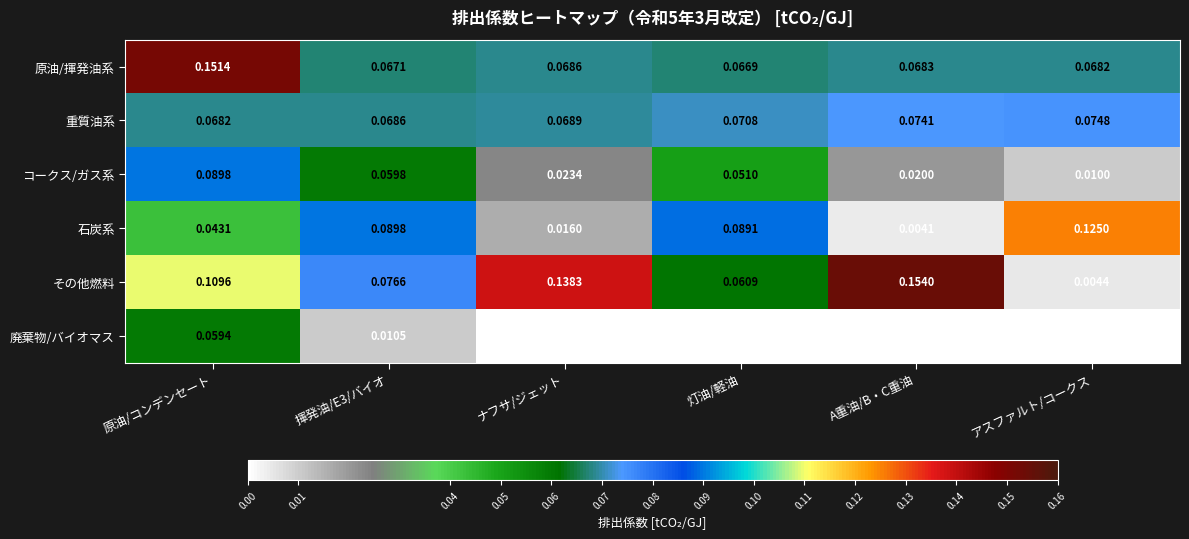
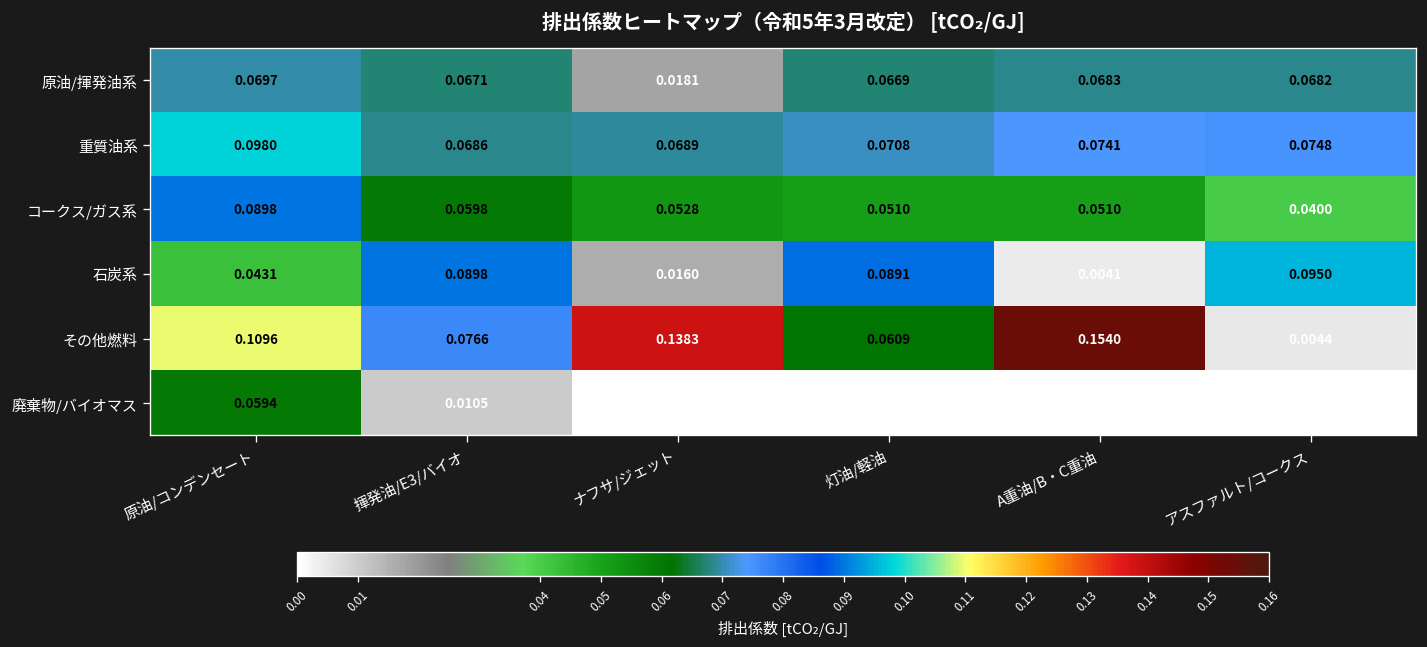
原油/揮発油系, 原油/コンデンセート: 0.1514 -> 0.0697
原油/揮発油系, ナフサ/ジェット: 0.0686 -> 0.0181
重質油系, 原油/コンデンセート: 0.0682 -> 0.0980
コークス/ガス系, ナフサ/ジェット: 0.0234 -> 0.0528
コークス/ガス系, A重油/B・C重油: 0.0200 -> 0.0510
コークス/ガス系, アスファルト/コークス: 0.0100 -> 0.0400
石炭系, アスファルト/コークス: 0.1250 -> 0.0950
